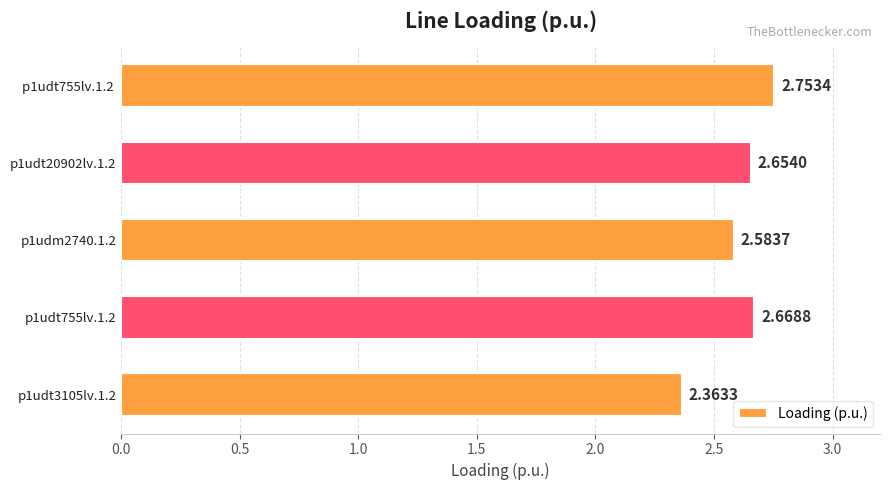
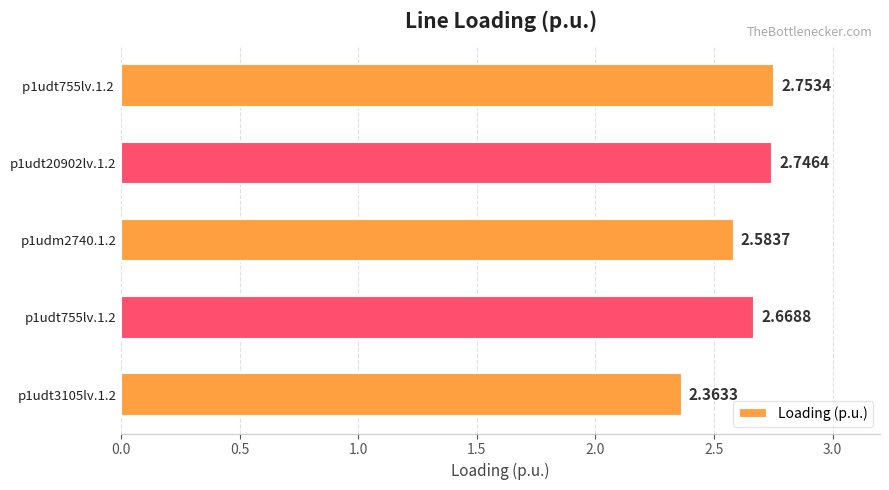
p1udt20902lv.1.2: 2.6540 -> 2.7464
